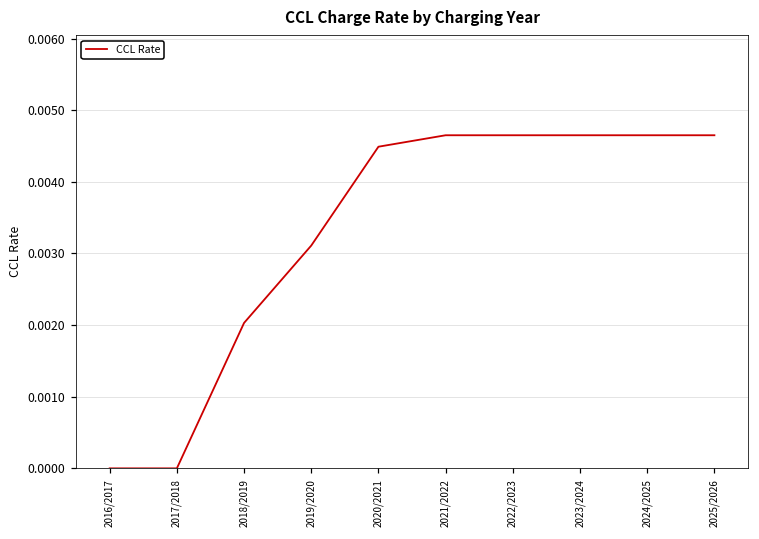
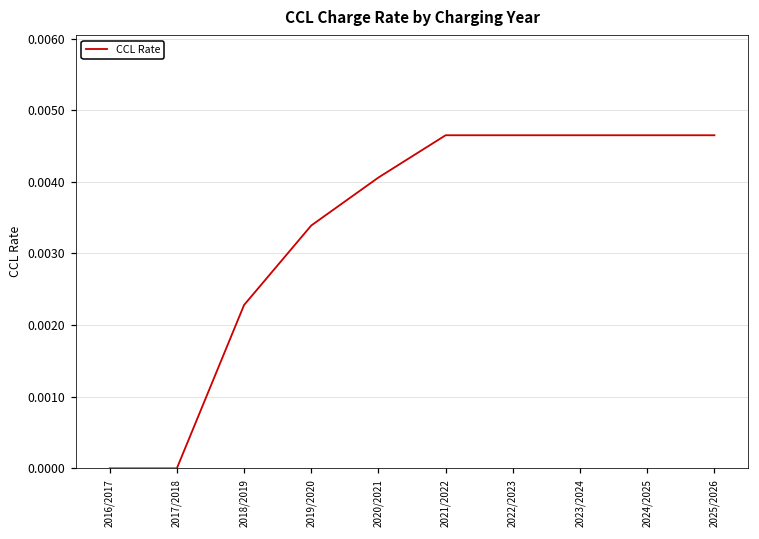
2018/2019: 0.0020 -> 0.0023
2019/2020: 0.0031 -> 0.0034
2020/2021: 0.0045 -> 0.0041
